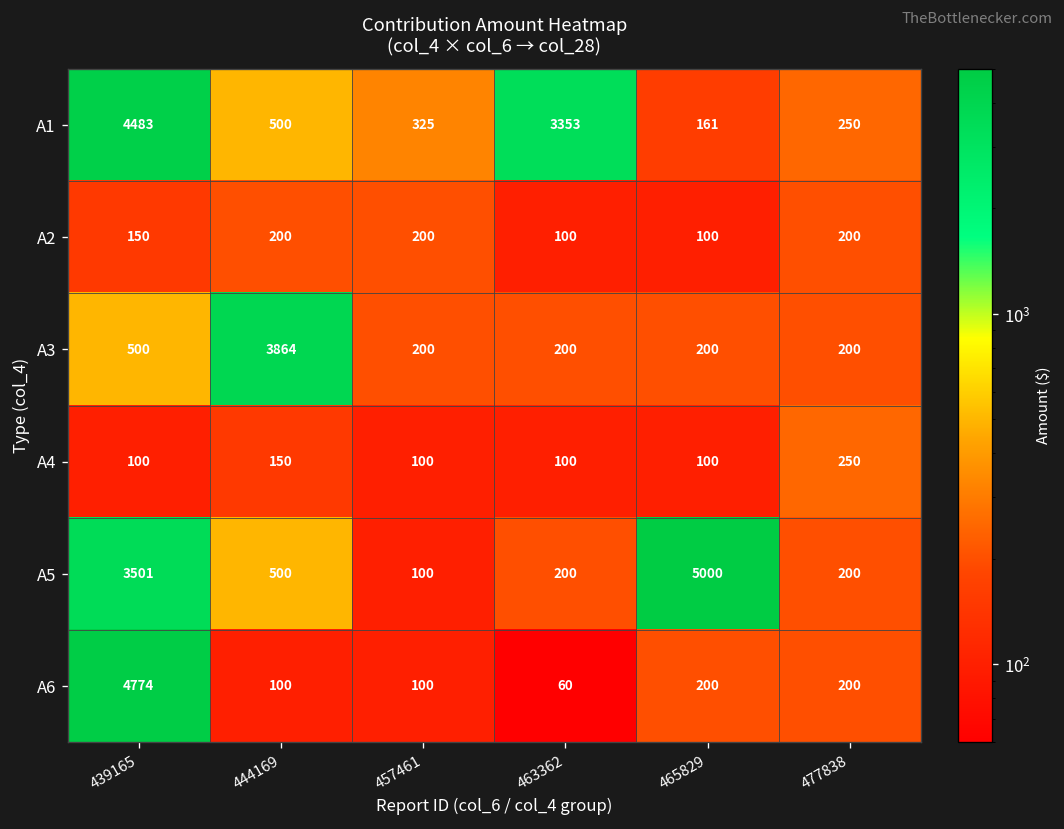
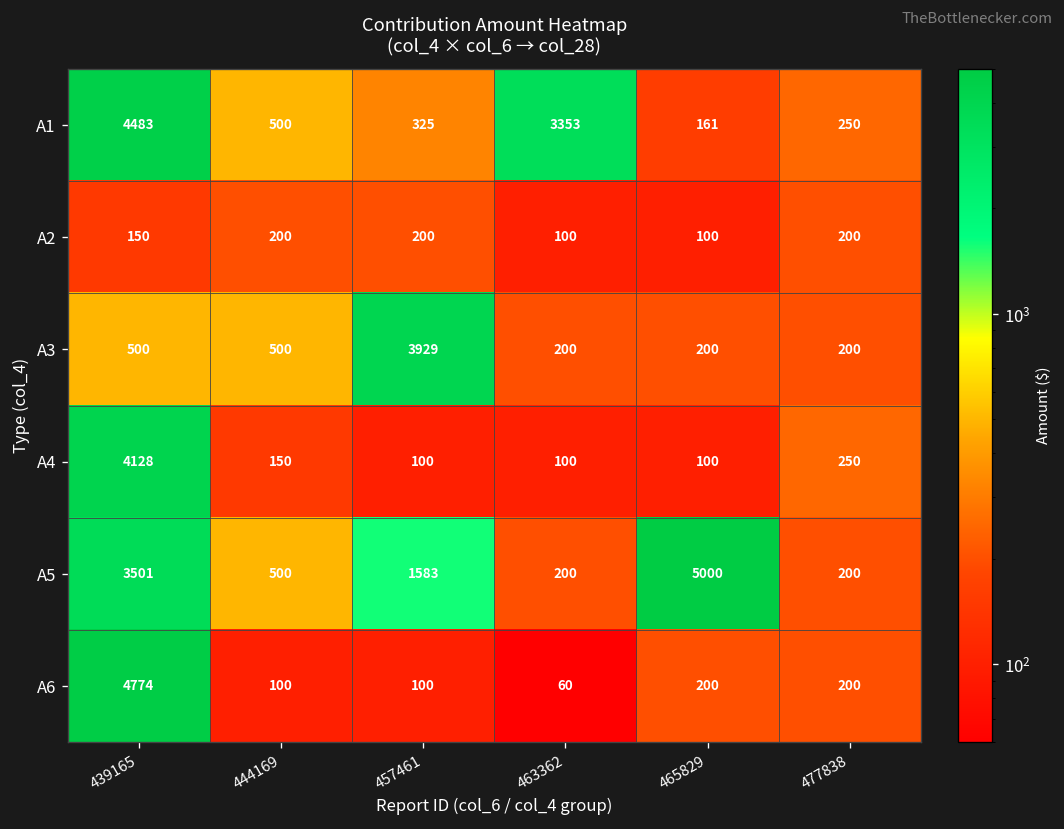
A3, 444169: 3864 -> 500
A3, 457461: 200 -> 3929
A4, 439165: 100 -> 4128
A5, 457461: 100 -> 1583
